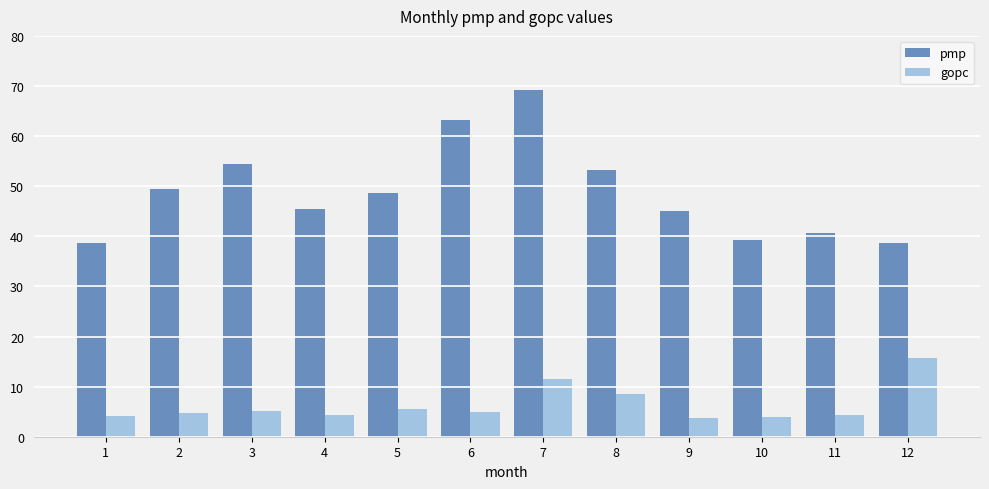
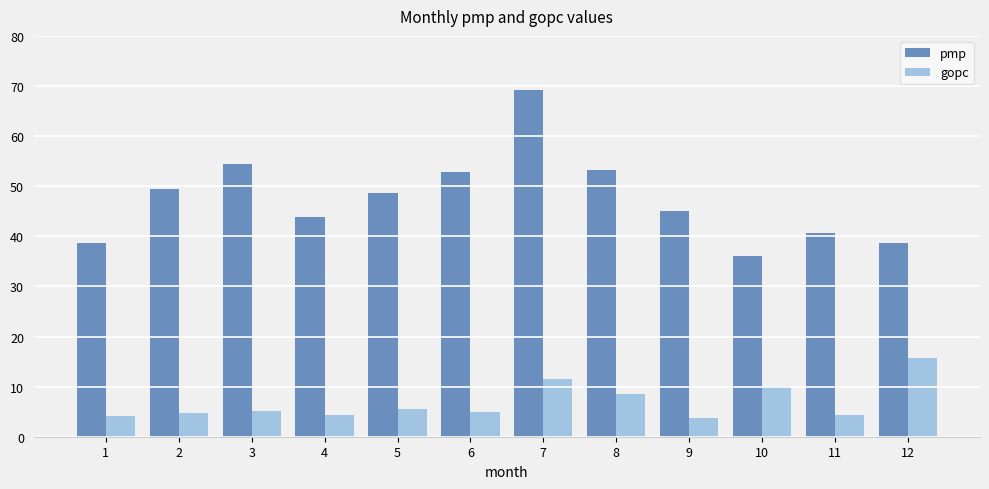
pmp, 4: 45 -> 44
pmp, 6: 63 -> 53
pmp, 10: 39 -> 36
gopc, 10: 4 -> 10
